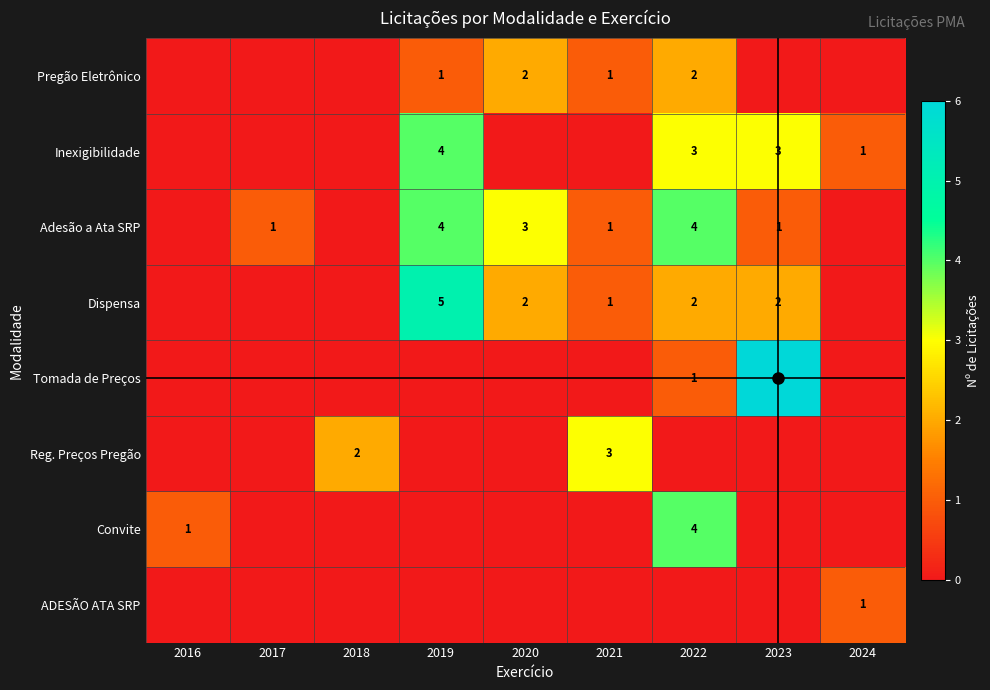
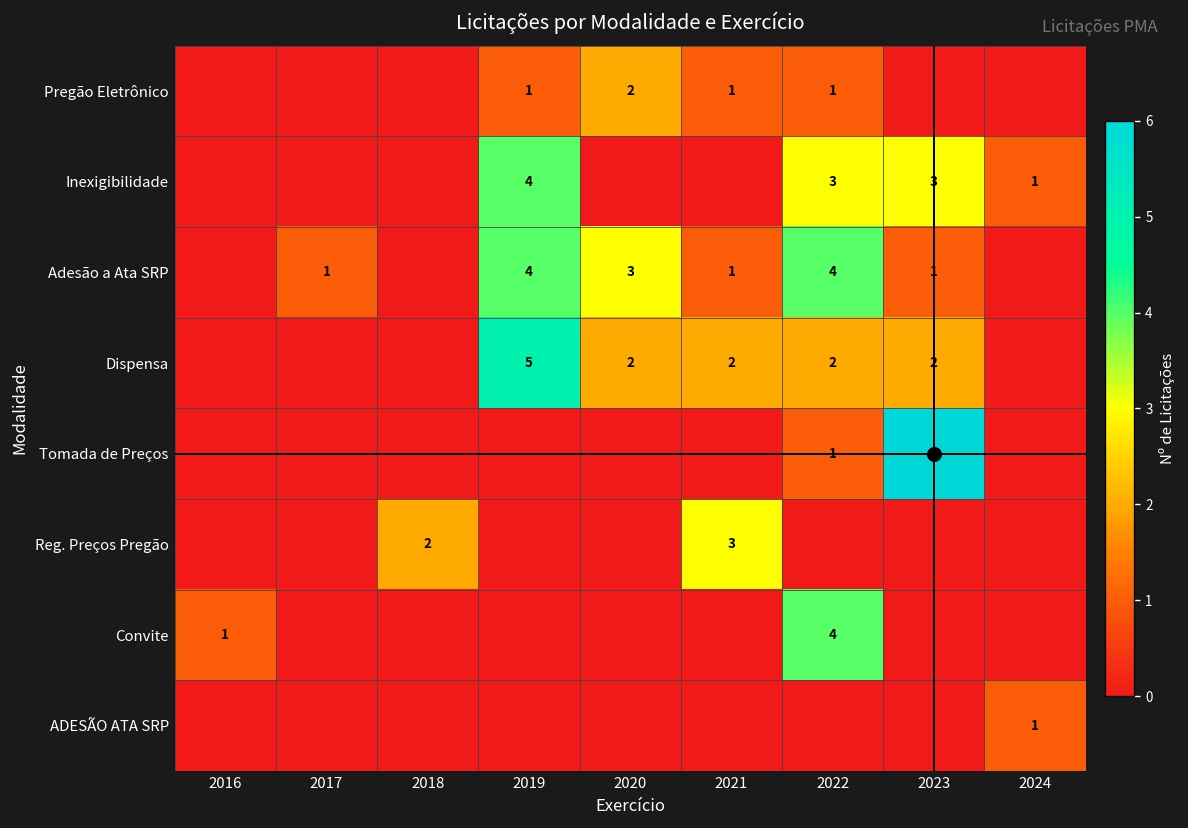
Pregão Eletrônico, 2022: 2 -> 1
Dispensa, 2021: 1 -> 2
